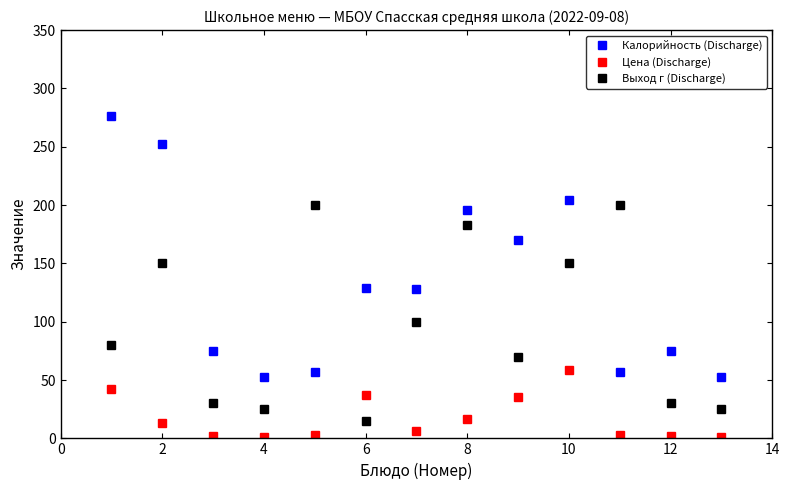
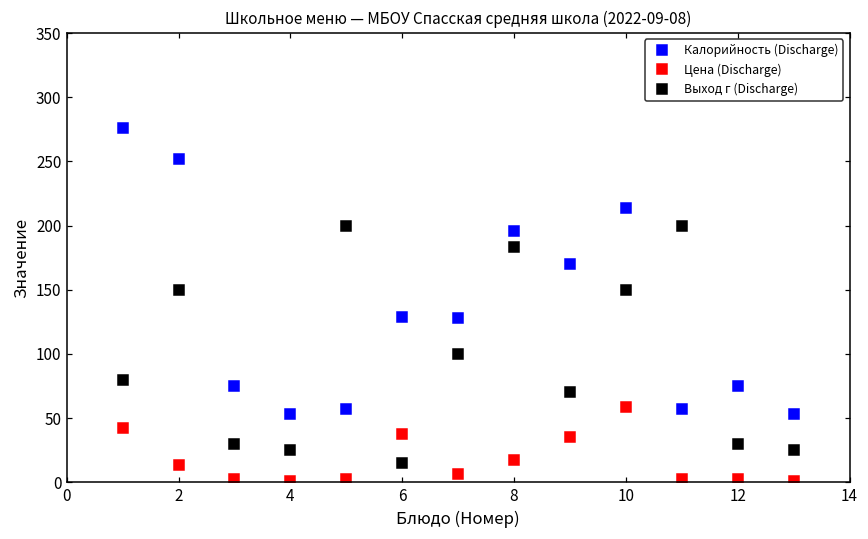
Калорийность (Discharge), 10: 204 -> 214
